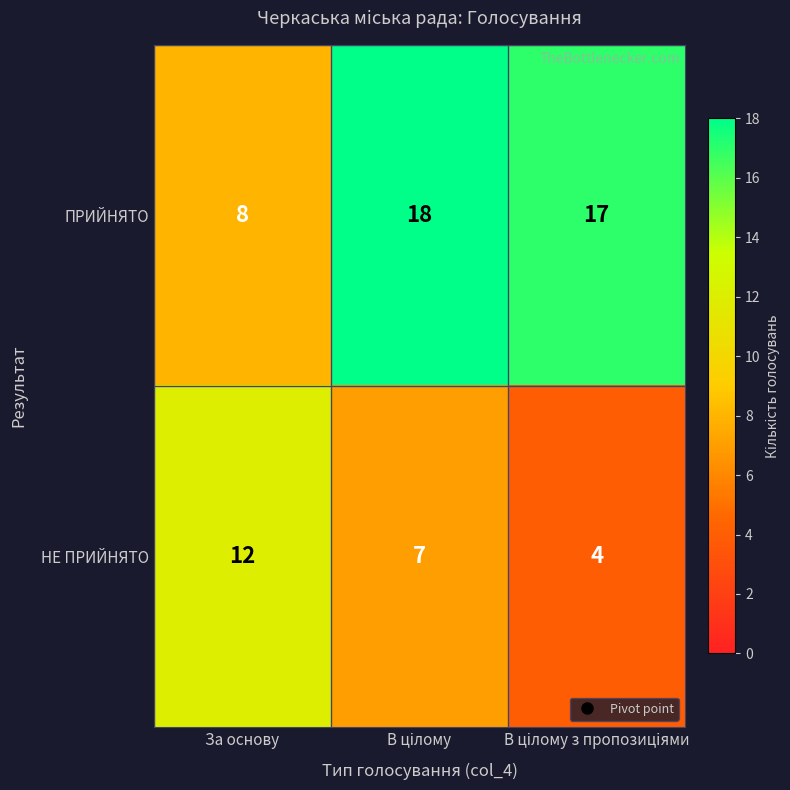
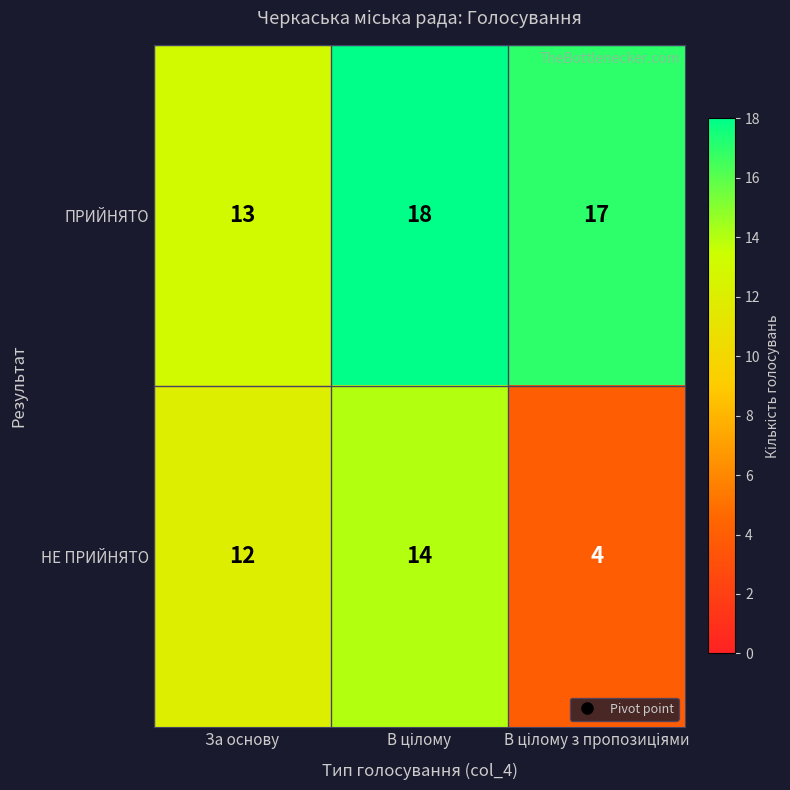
ПРИЙНЯТО, За основу: 8 -> 13
НЕ ПРИЙНЯТО, В цілому: 7 -> 14
